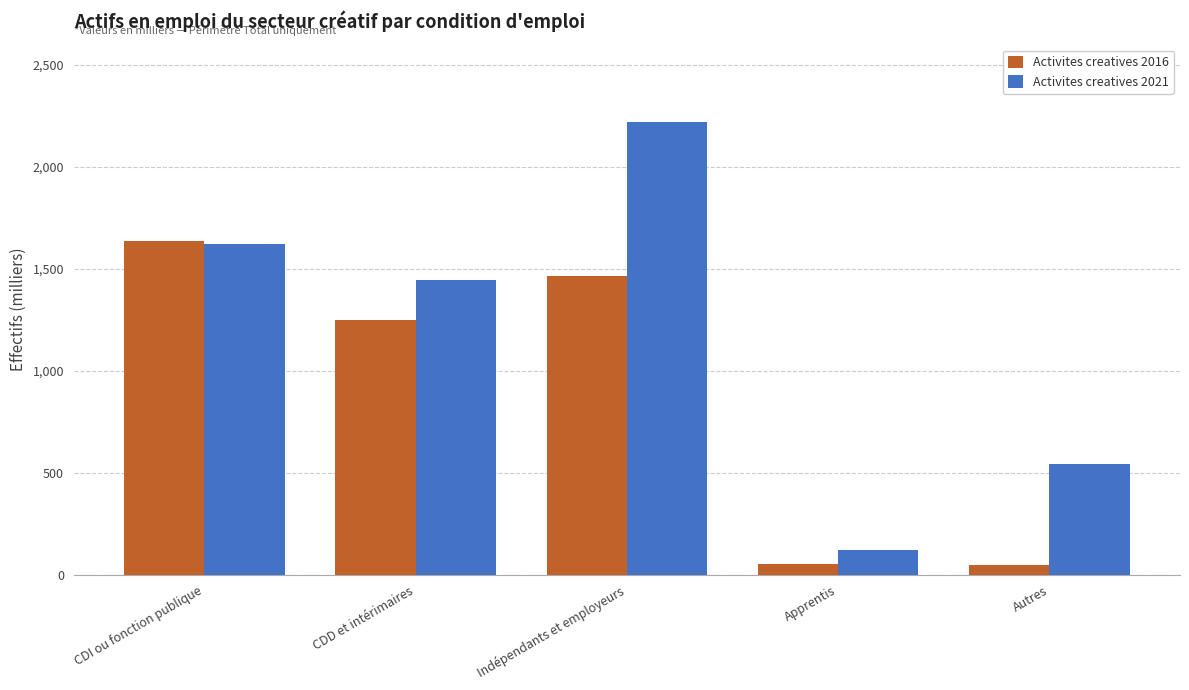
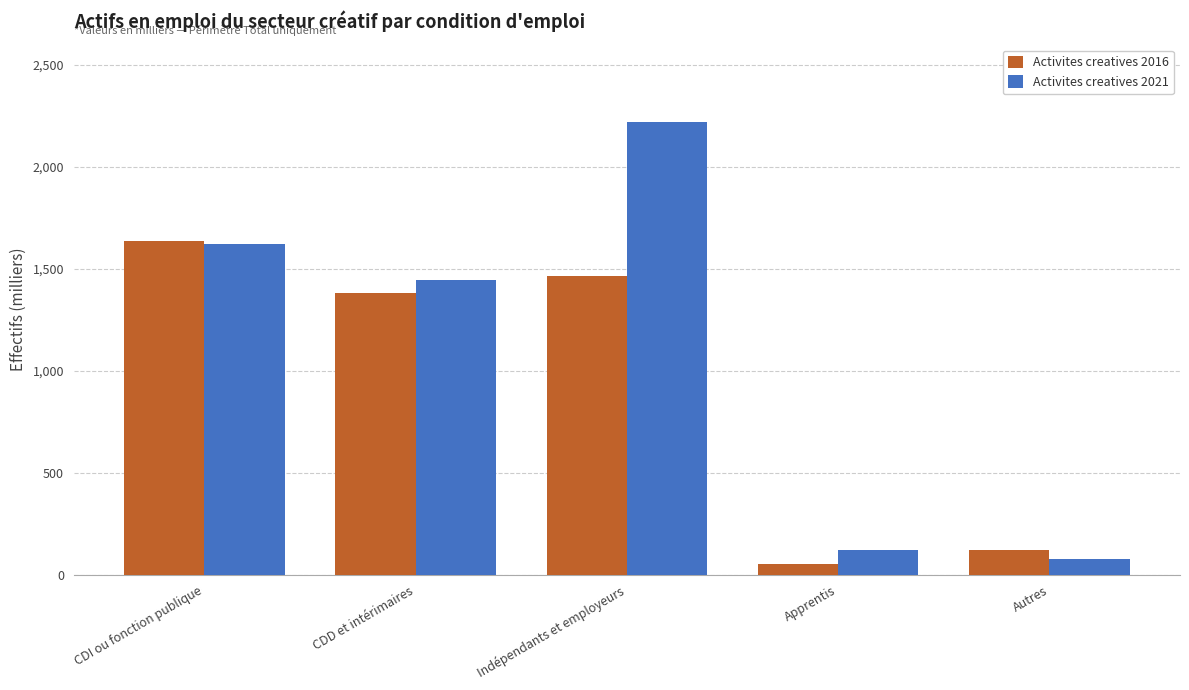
Activites creatives 2016, CDD et intérimaires: 1,250 -> 1,380
Activites creatives 2016, Autres: 50 -> 120
Activites creatives 2021, Autres: 540 -> 80
